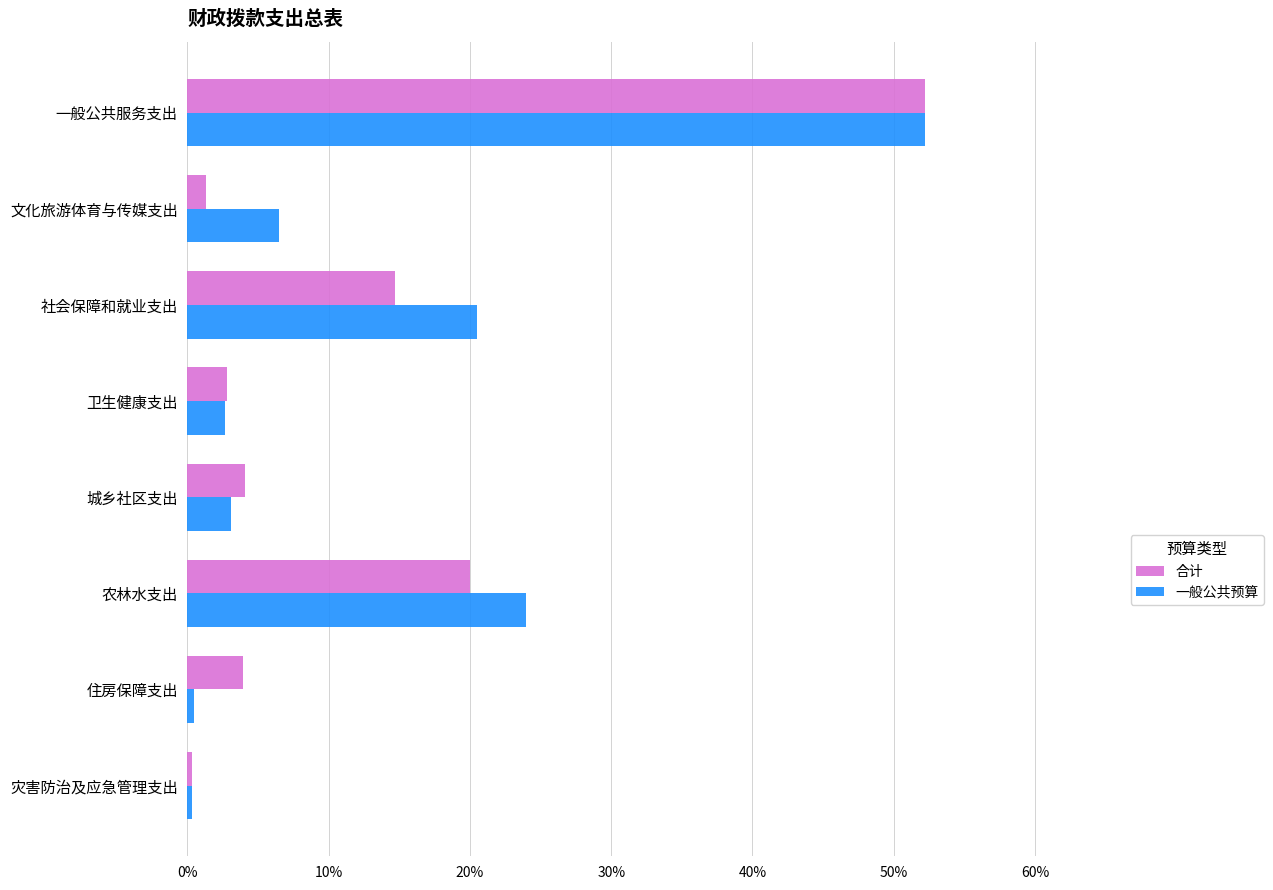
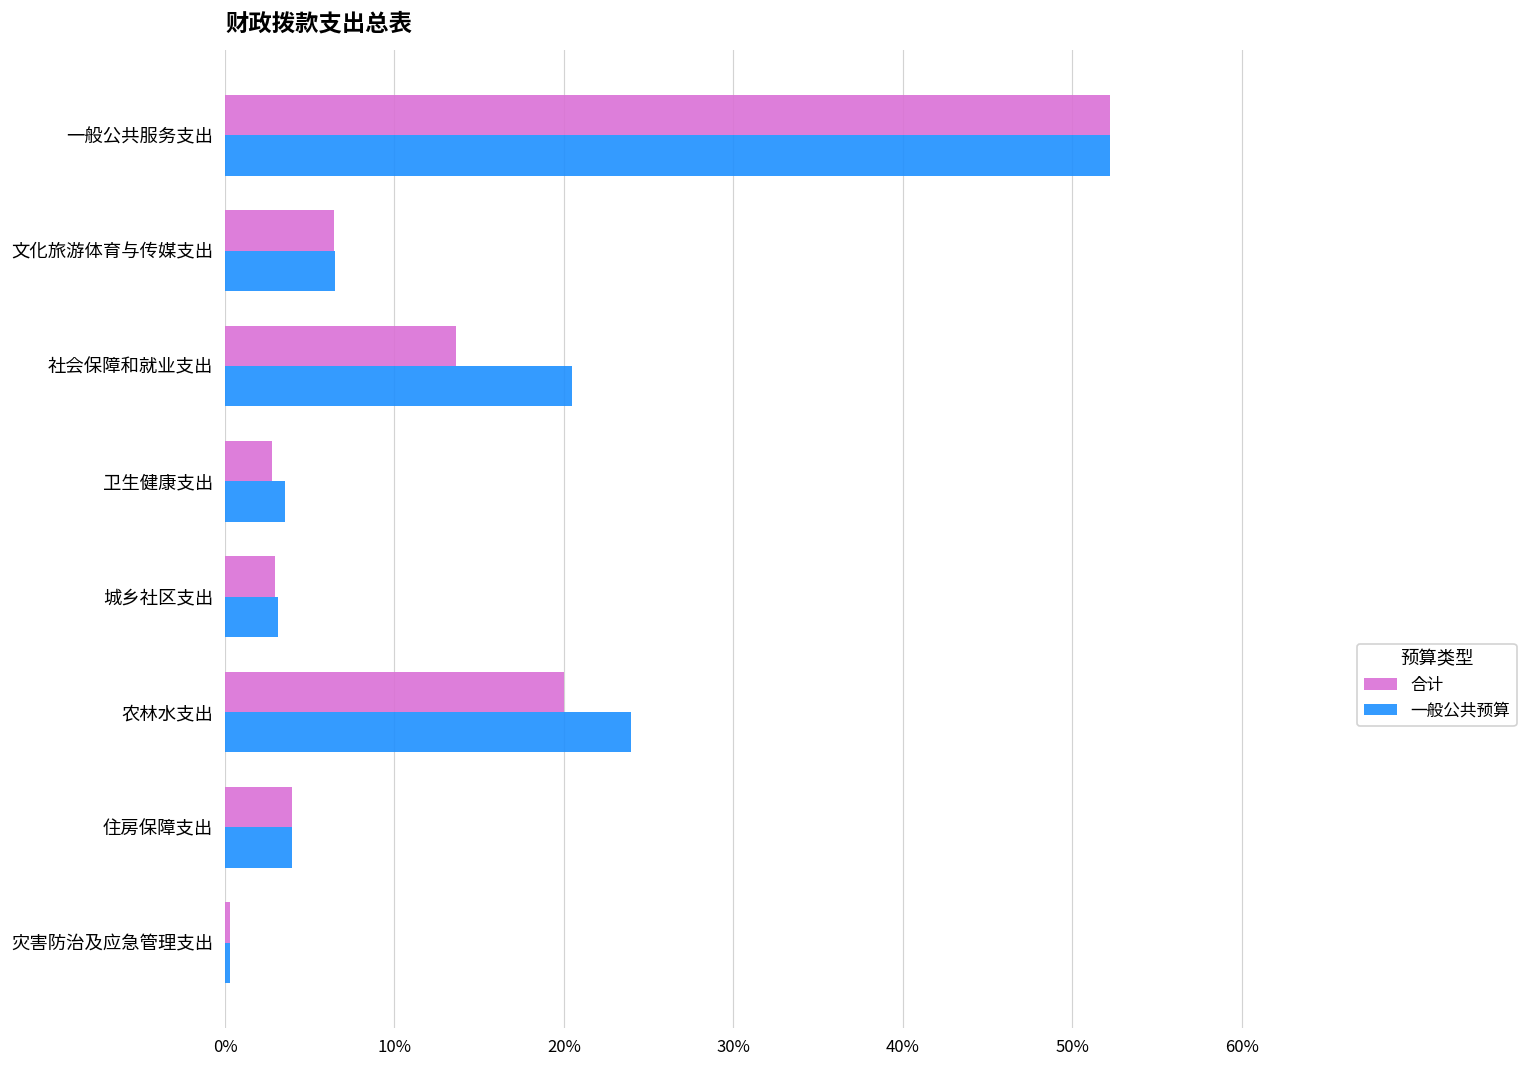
合计, 文化旅游体育与传媒支出: 1.3% -> 6.4%
合计, 社会保障和就业支出: 14.7% -> 13.6%
一般公共预算, 卫生健康支出: 2.7% -> 3.5%
合计, 城乡社区支出: 4.0% -> 3.0%
一般公共预算, 住房保障支出: 0.4% -> 4.0%
